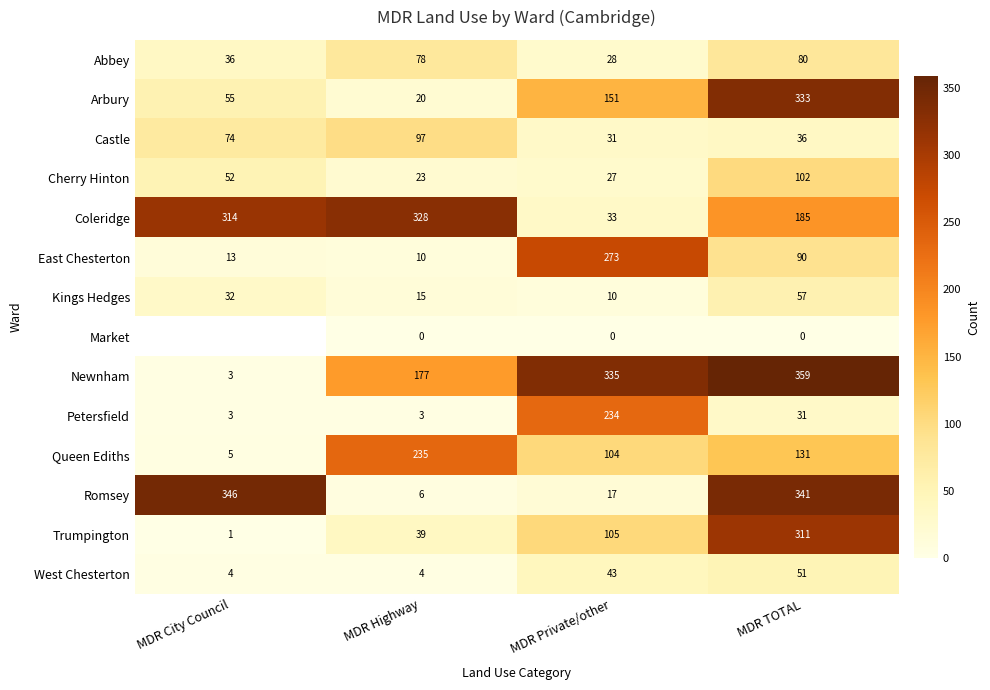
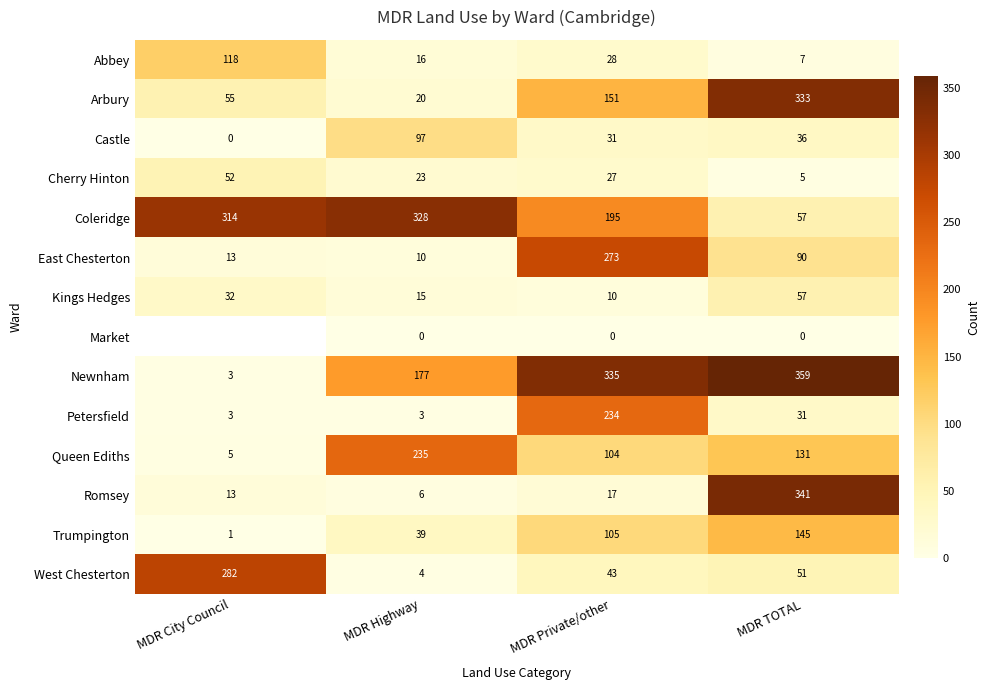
Abbey, MDR City Council: 36 -> 118
Abbey, MDR Highway: 78 -> 16
Abbey, MDR TOTAL: 80 -> 7
Castle, MDR City Council: 74 -> 0
Cherry Hinton, MDR TOTAL: 102 -> 5
Coleridge, MDR Private/other: 33 -> 195
Coleridge, MDR TOTAL: 185 -> 57
Romsey, MDR City Council: 346 -> 13
Trumpington, MDR TOTAL: 311 -> 145
West Chesterton, MDR City Council: 4 -> 282
